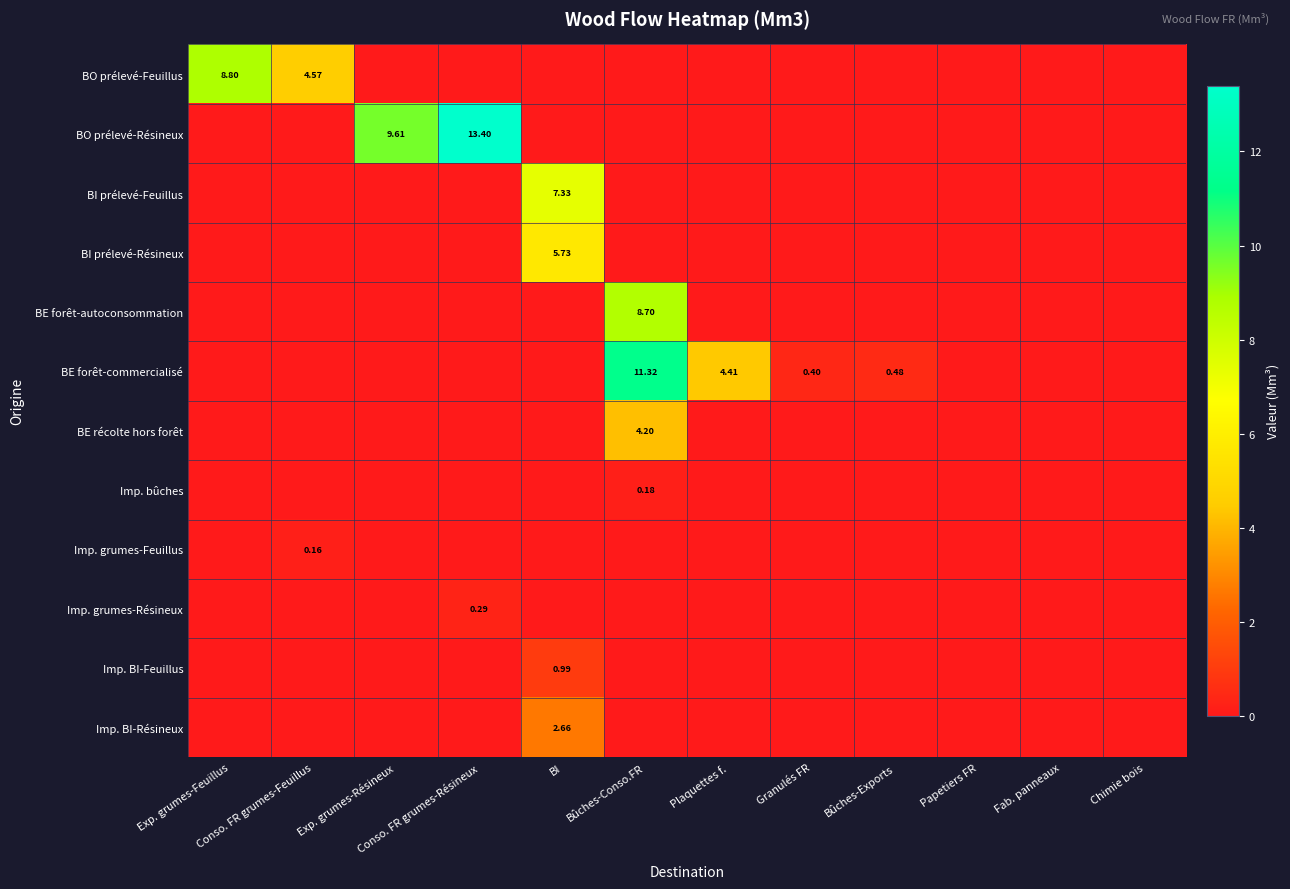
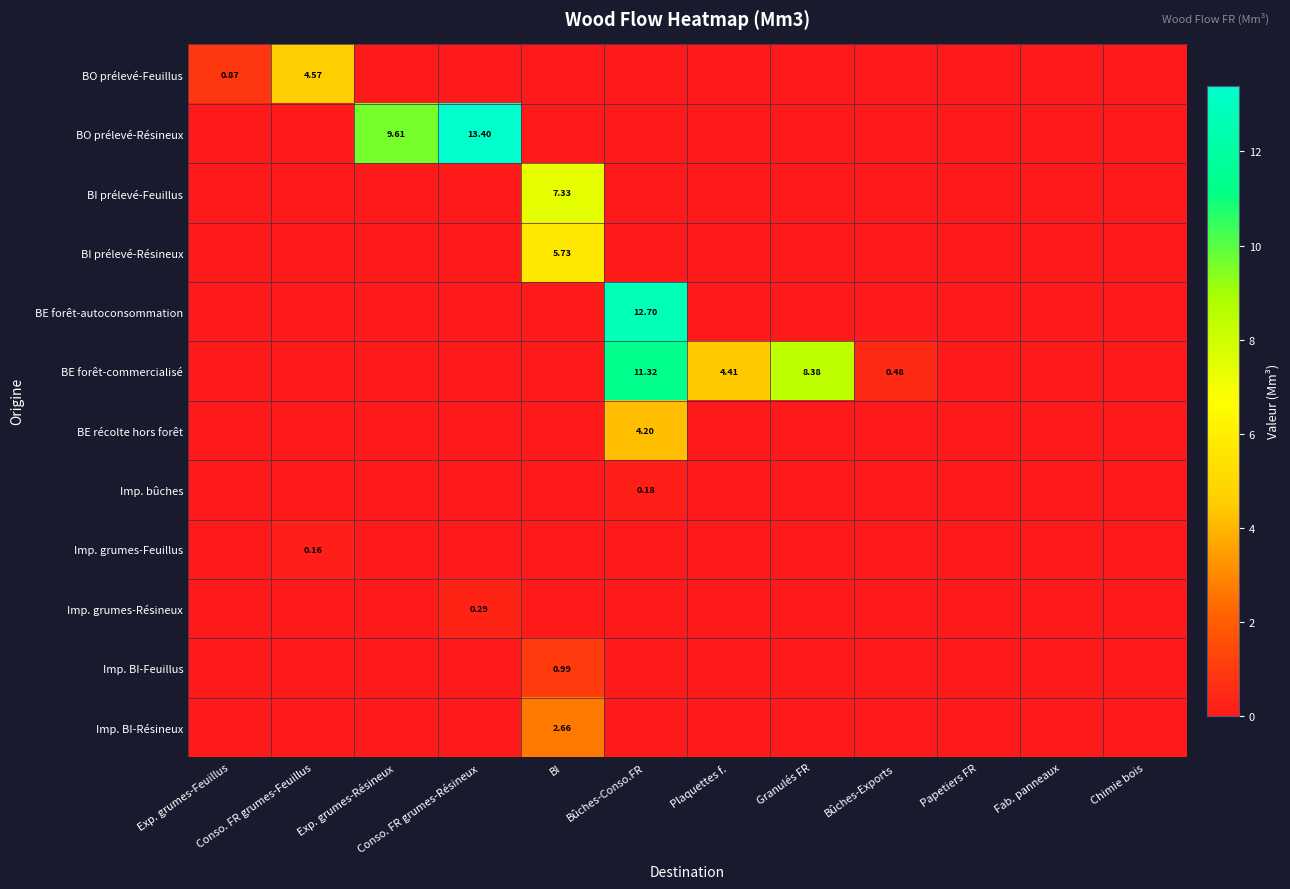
BO prélevé-Feuillus, Exp. grumes-Feuillus: 8.80 -> 0.87
BE forêt-autoconsommation, Bûches-Conso.FR: 8.70 -> 12.70
BE forêt-commercialisé, Granulés FR: 0.40 -> 8.38
